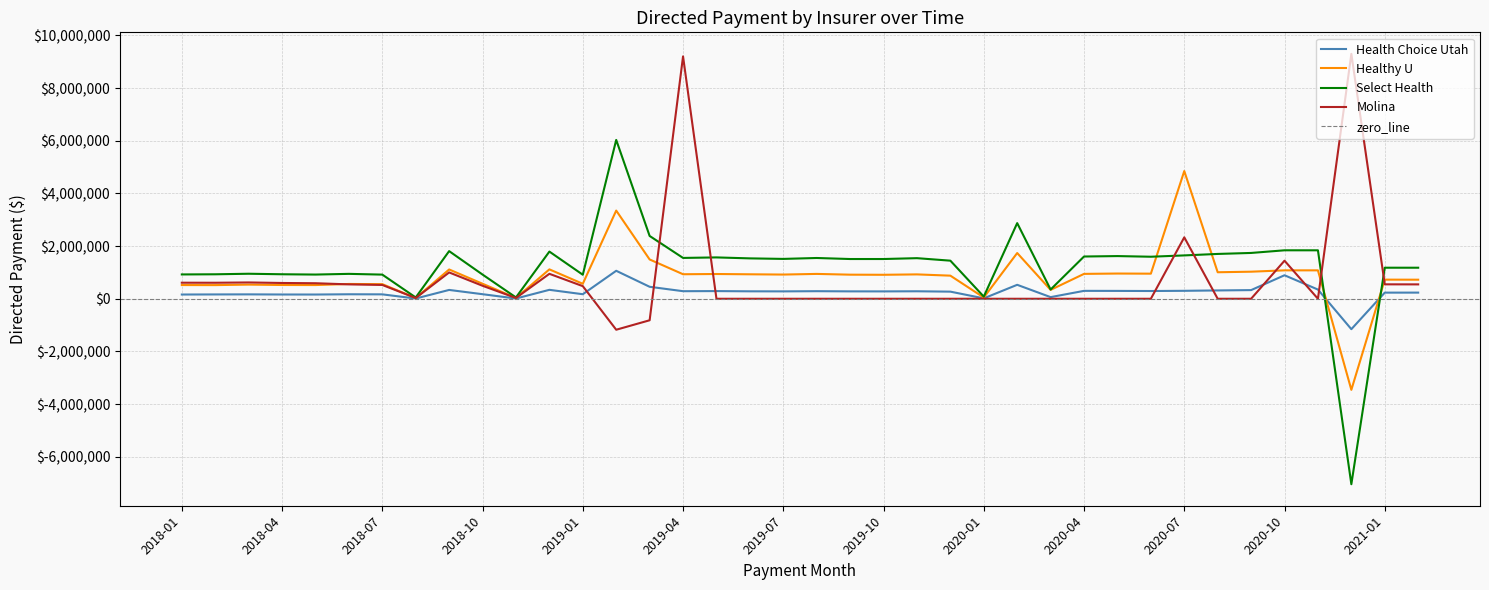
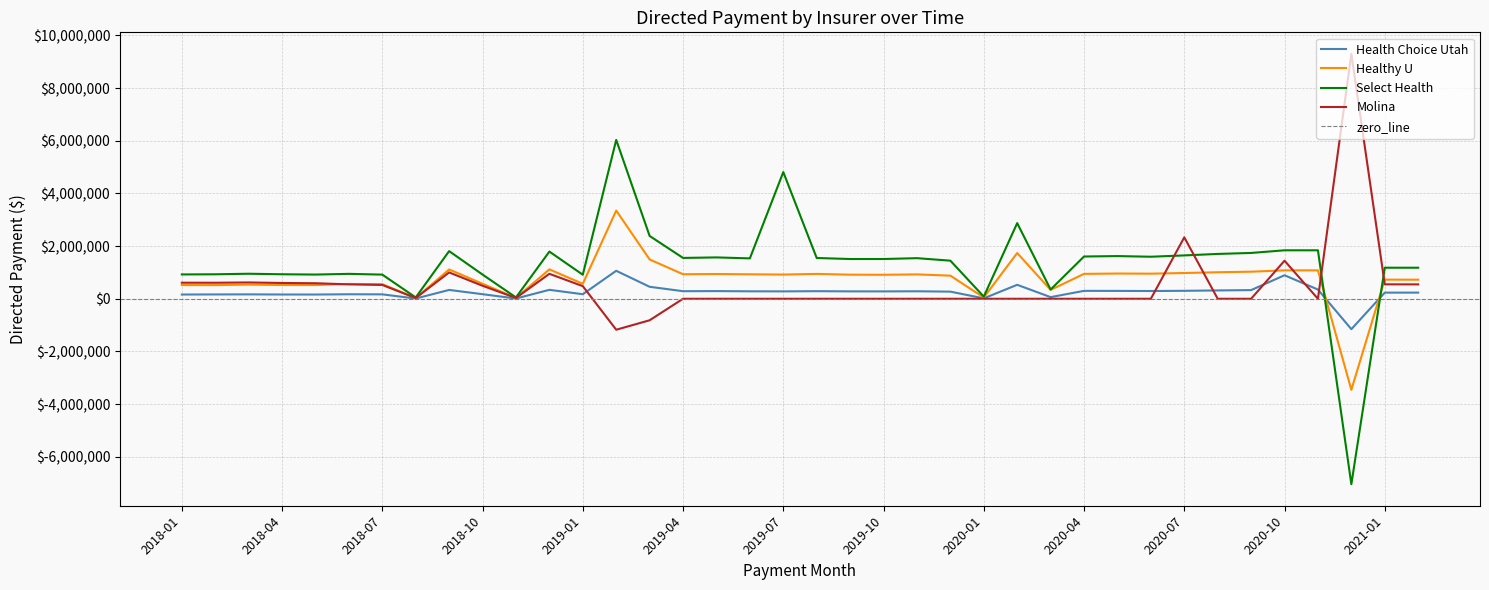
Molina, 2019-04: $9,200,000 -> $0
Select Health, 2019-07: $1,500,000 -> $4,800,000
Healthy U, 2020-07: $4,800,000 -> $1,000,000
